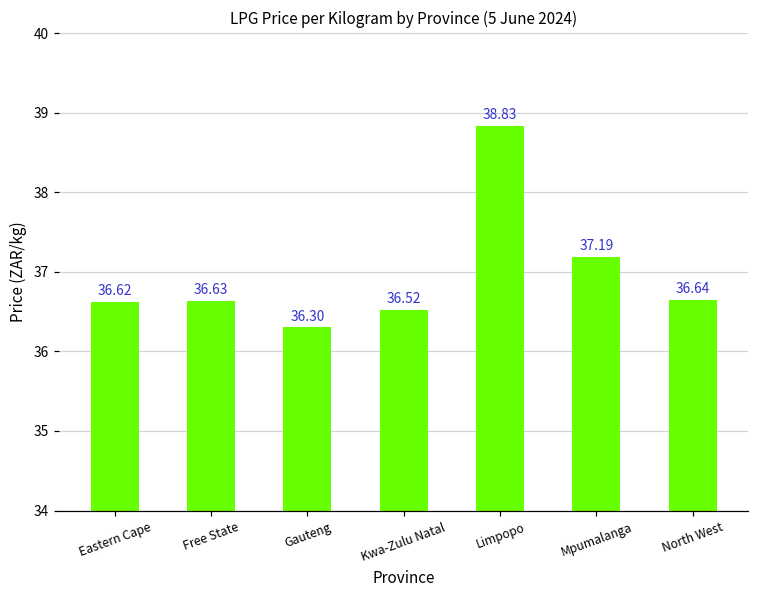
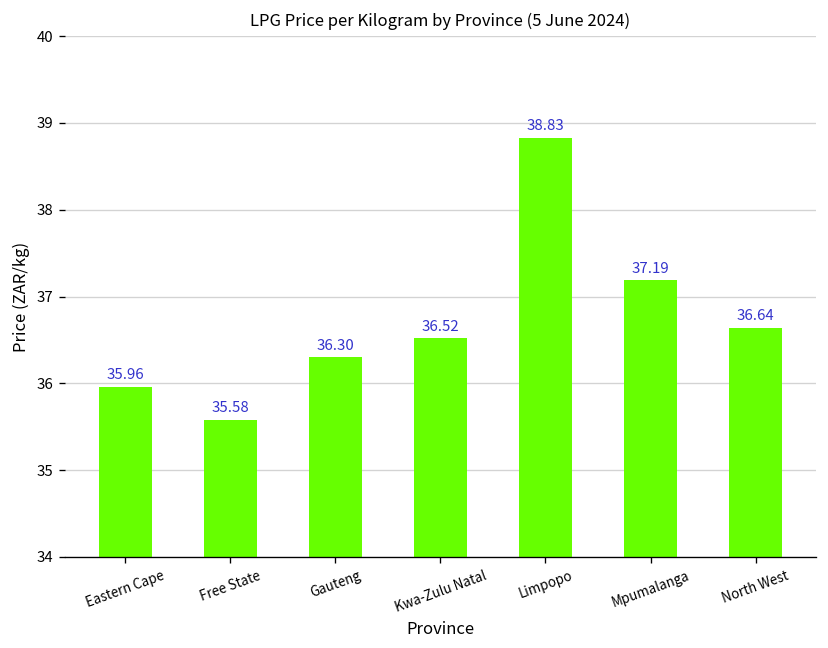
Eastern Cape: 36.62 -> 35.96
Free State: 36.63 -> 35.58
